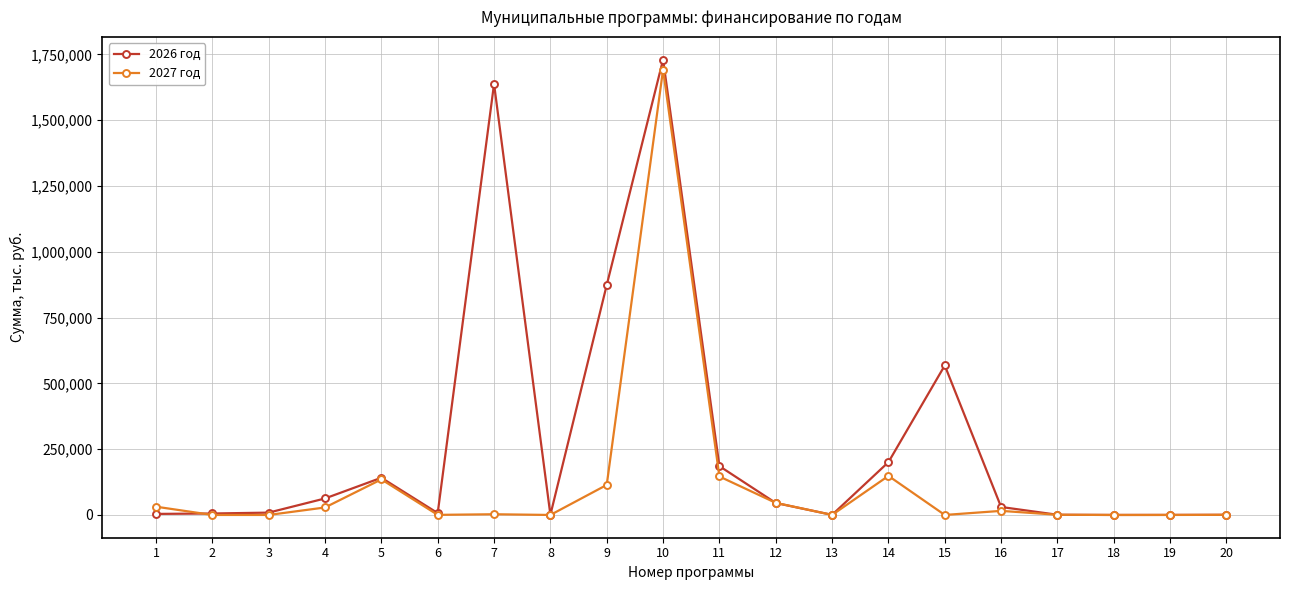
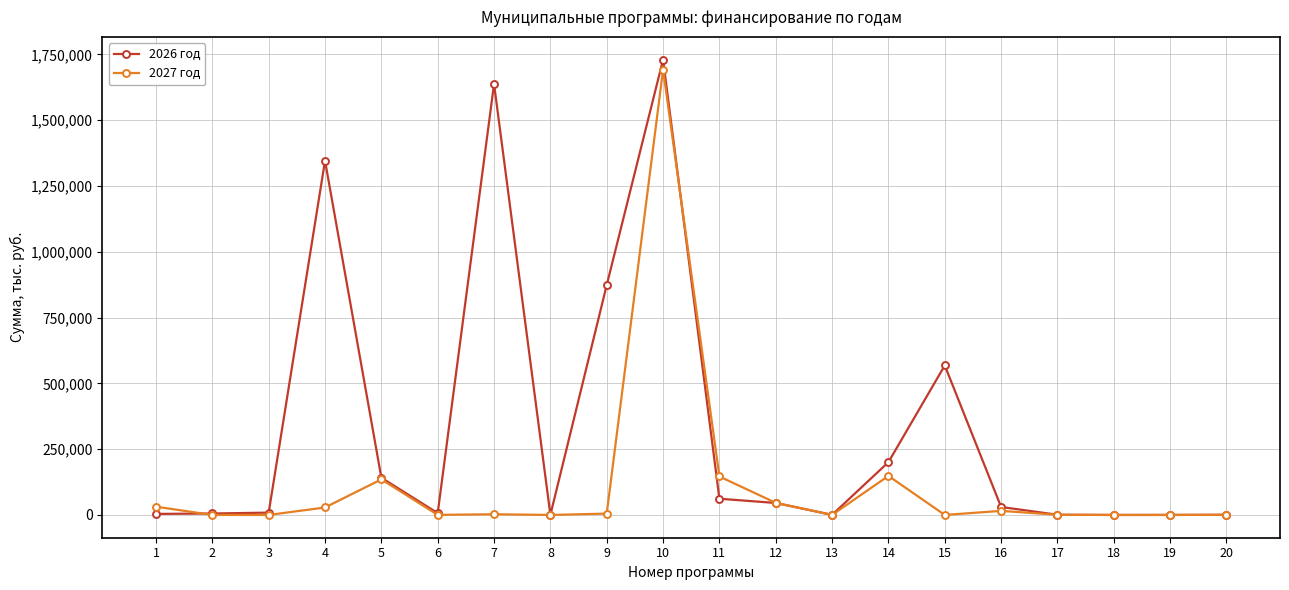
2026 год, 4: 60,000 -> 1,350,000
2027 год, 9: 110,000 -> 10,000
2026 год, 11: 190,000 -> 60,000
